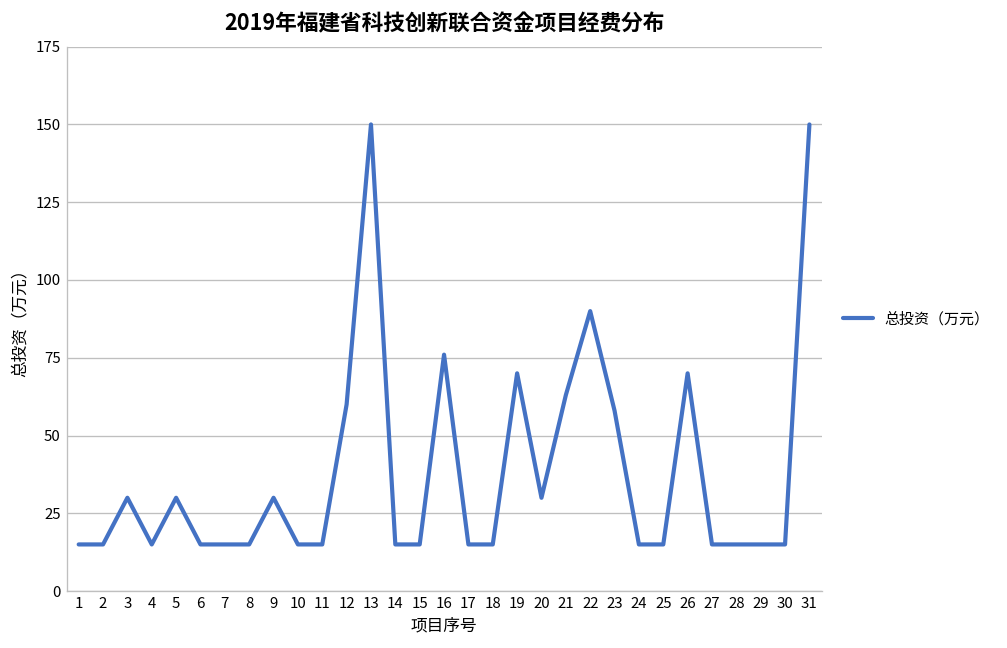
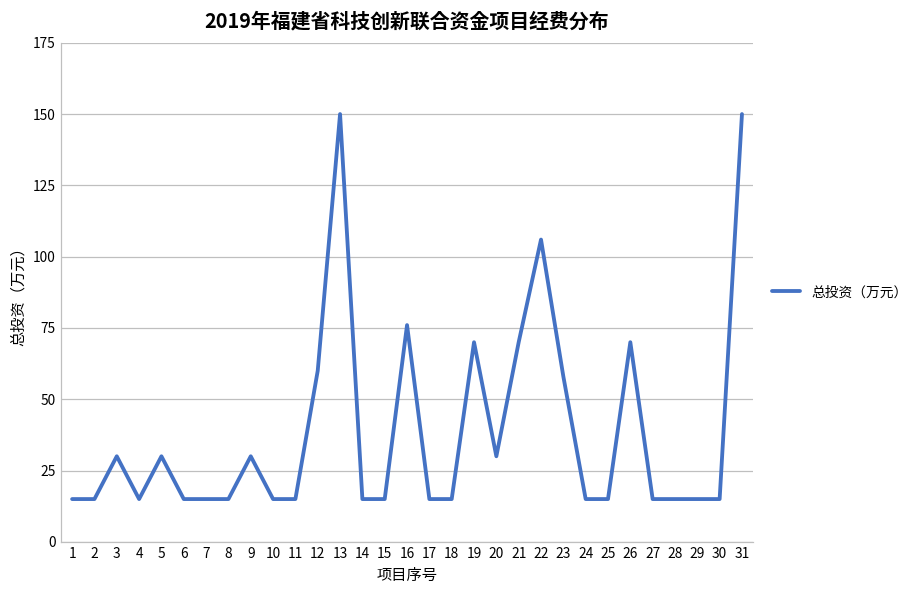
21: 63 -> 70
22: 90 -> 106
